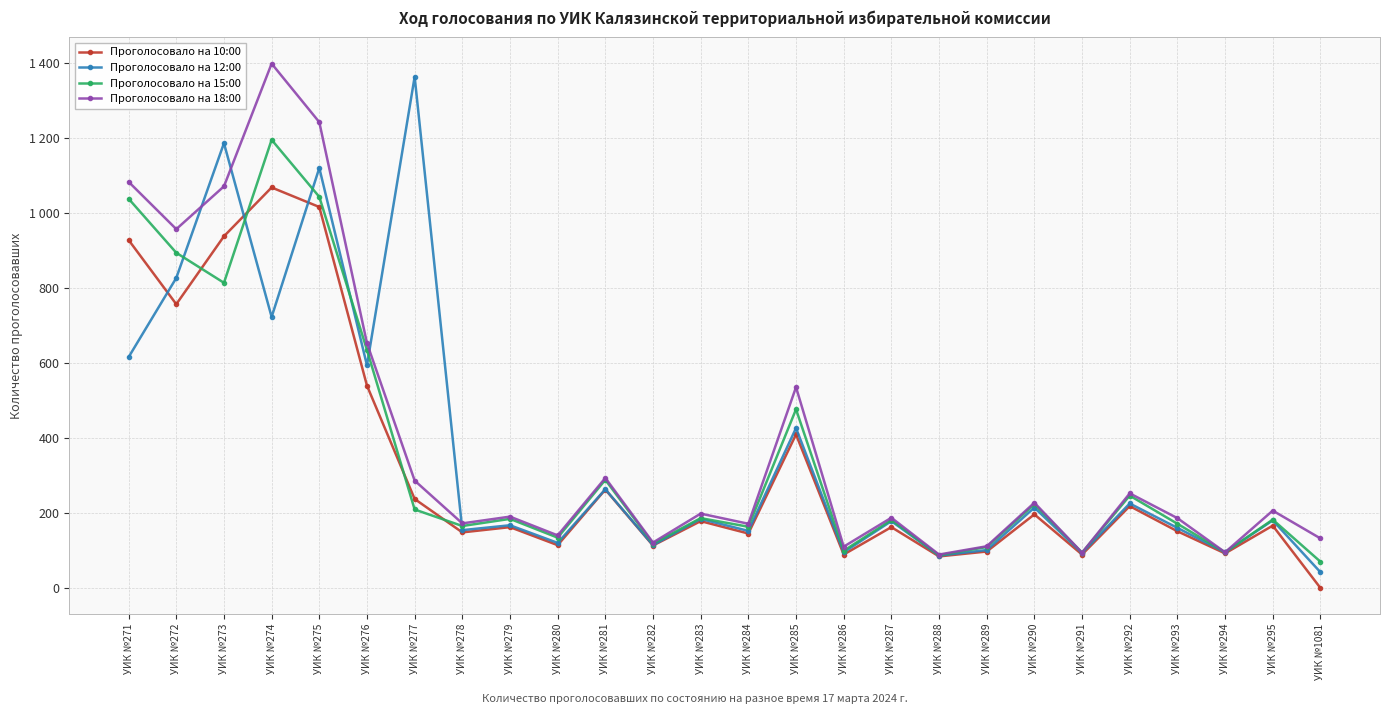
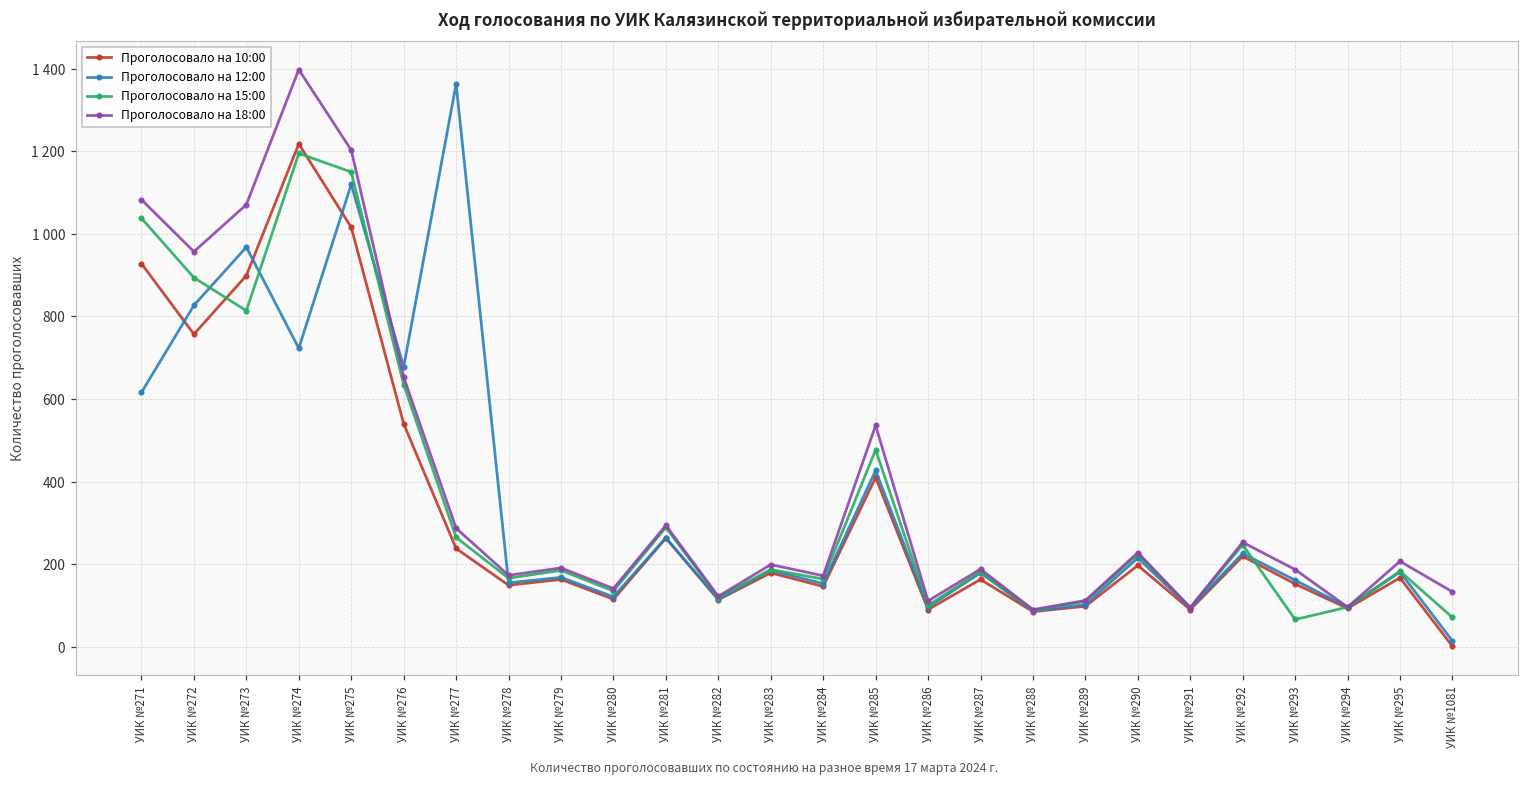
Проголосовало на 10:00, УИК №273: 940 -> 900
Проголосовало на 12:00, УИК №273: 1190 -> 970
Проголосовало на 10:00, УИК №274: 1070 -> 1220
Проголосовало на 15:00, УИК №275: 1040 -> 1150
Проголосовало на 18:00, УИК №275: 1240 -> 1200
Проголосовало на 12:00, УИК №276: 590 -> 680
Проголосовало на 15:00, УИК №277: 210 -> 270
Проголосовало на 15:00, УИК №293: 170 -> 70
Проголосовало на 12:00, УИК №1081: 40 -> 10
